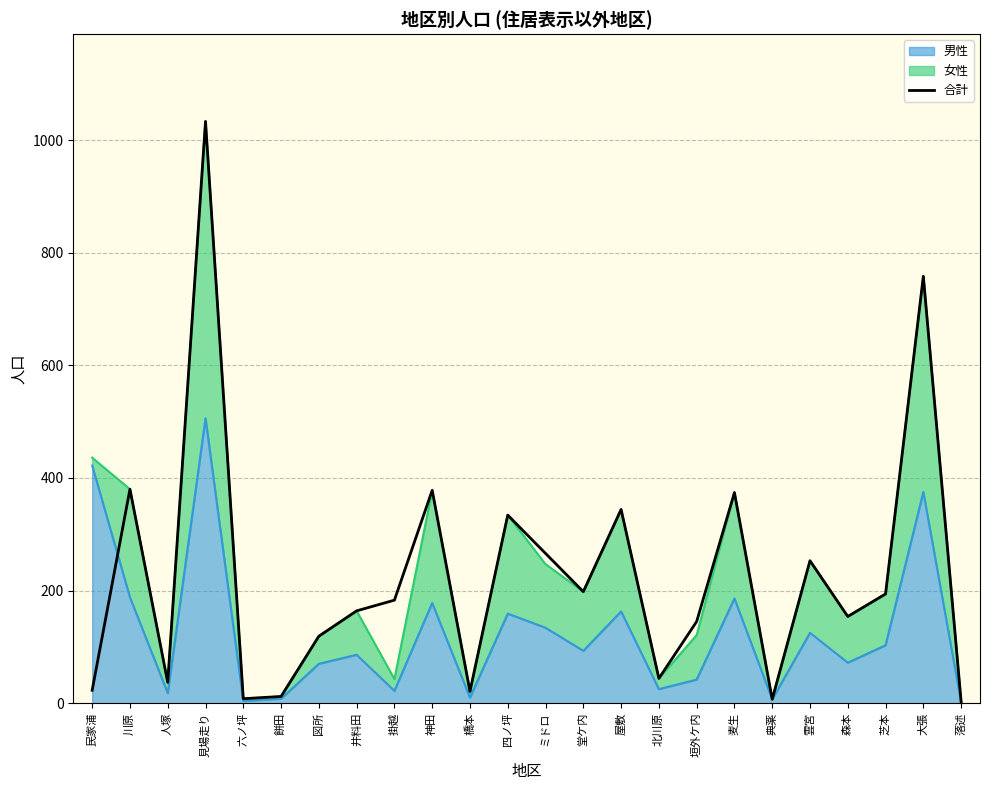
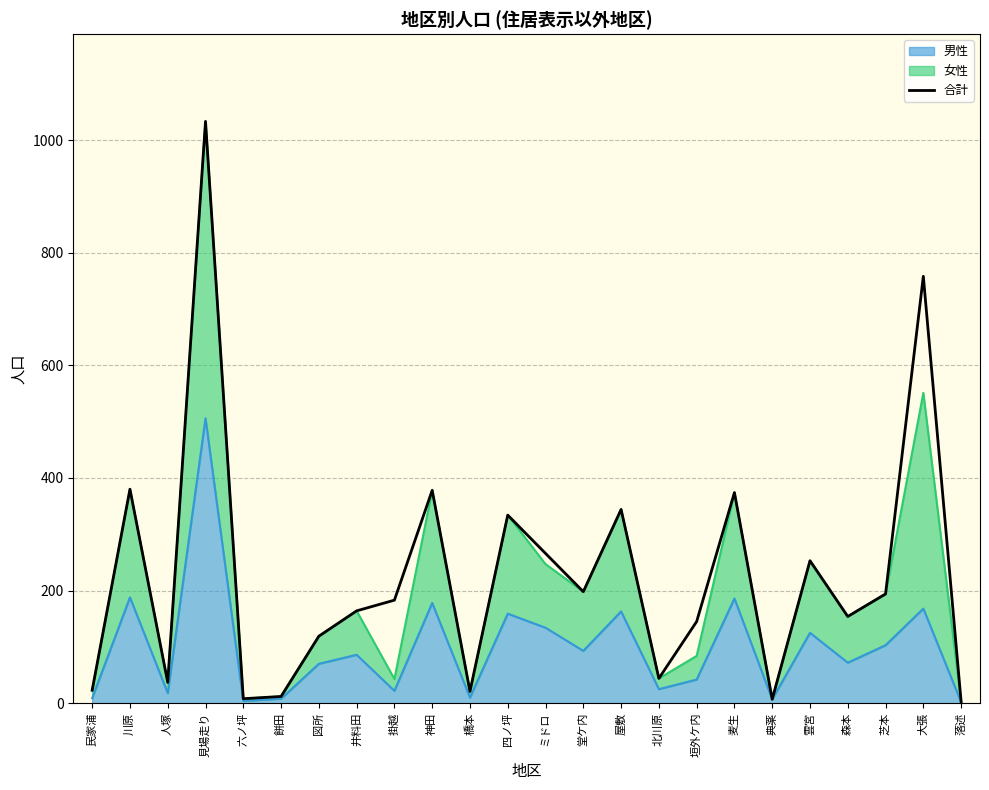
男性, 民家浦: 420 -> 10
女性, 垣外ケ内: 80 -> 40
男性, 大張: 380 -> 170
